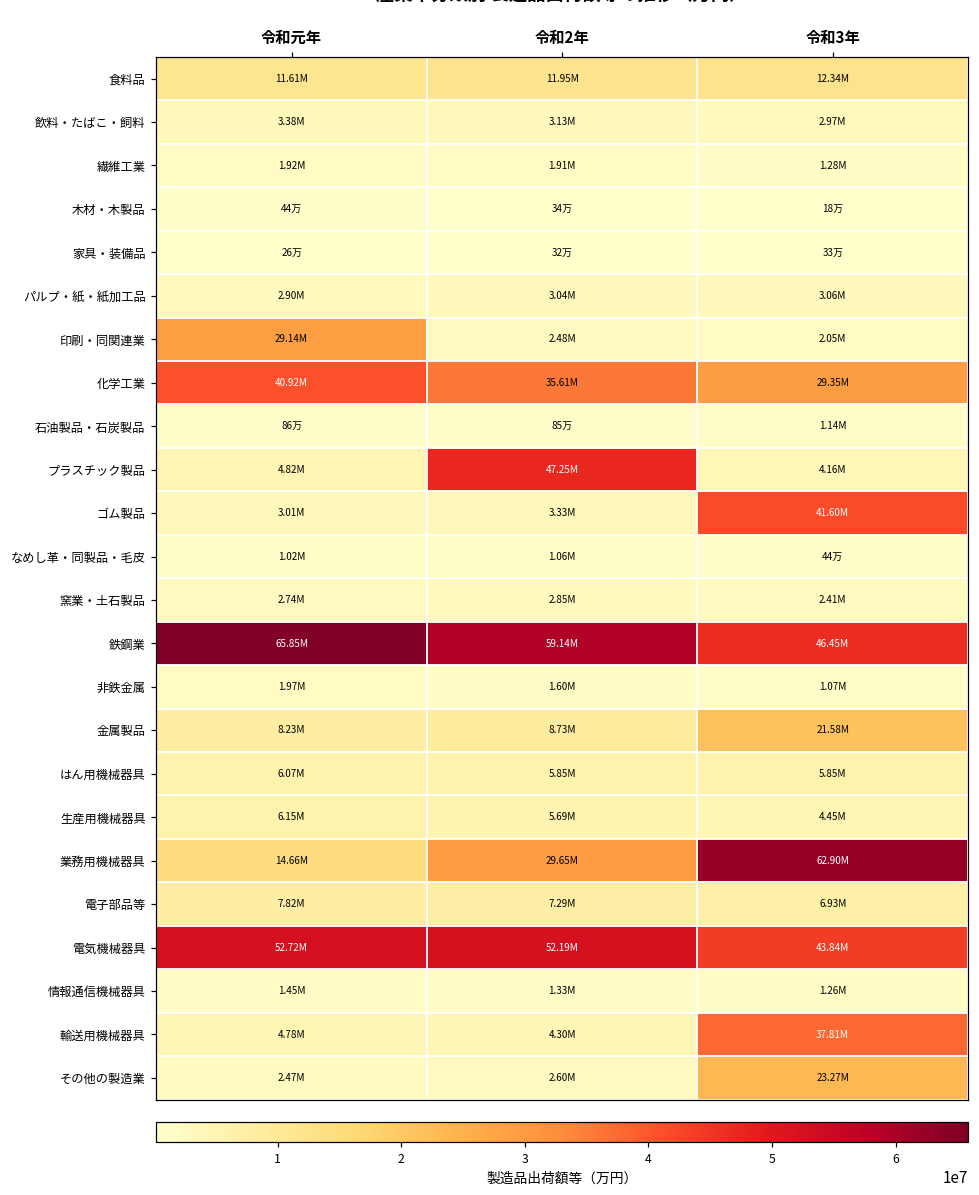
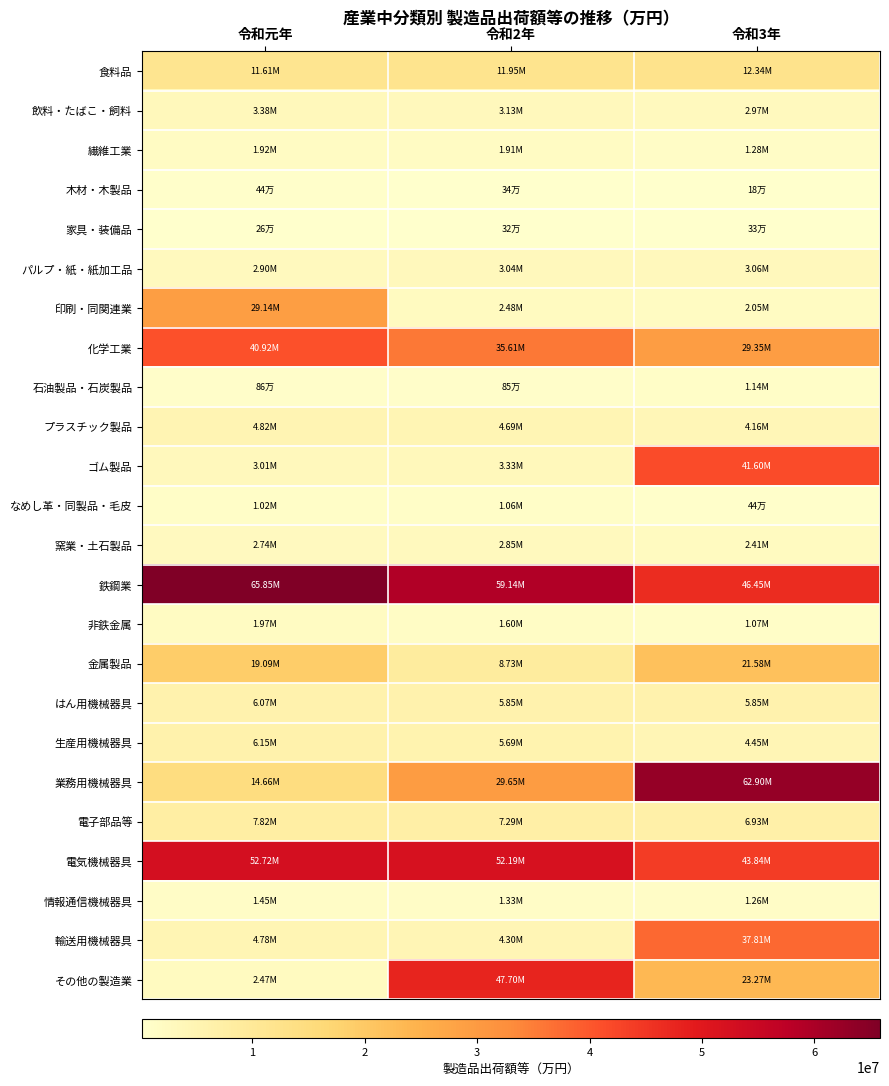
プラスチック製品, 令和2年: 47.25M -> 4.69M
金属製品, 令和元年: 8.23M -> 19.09M
その他の製造業, 令和2年: 2.60M -> 47.70M
